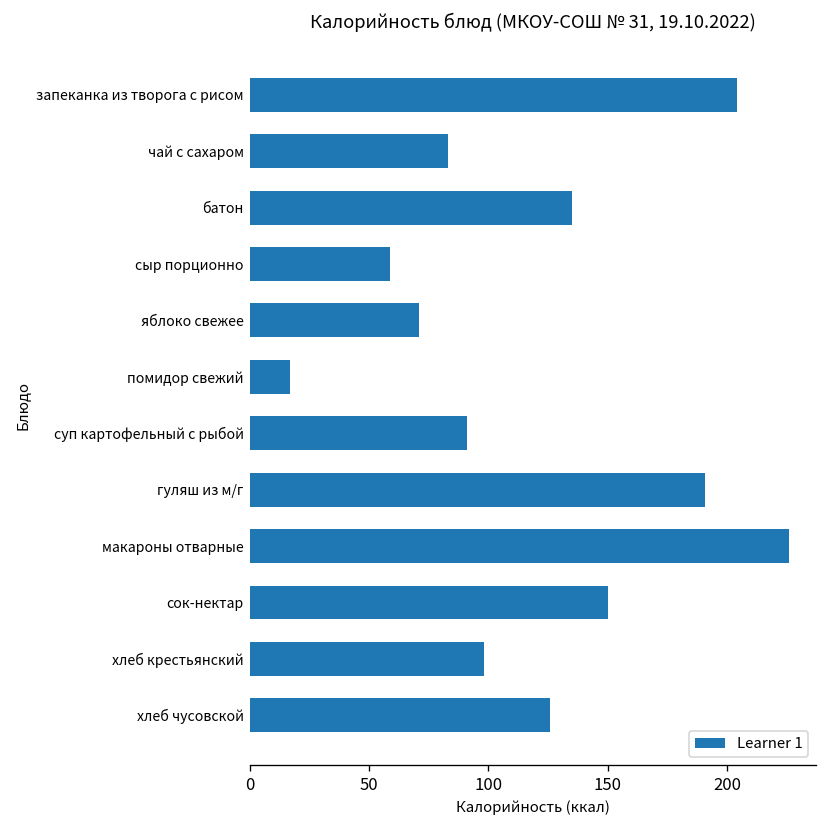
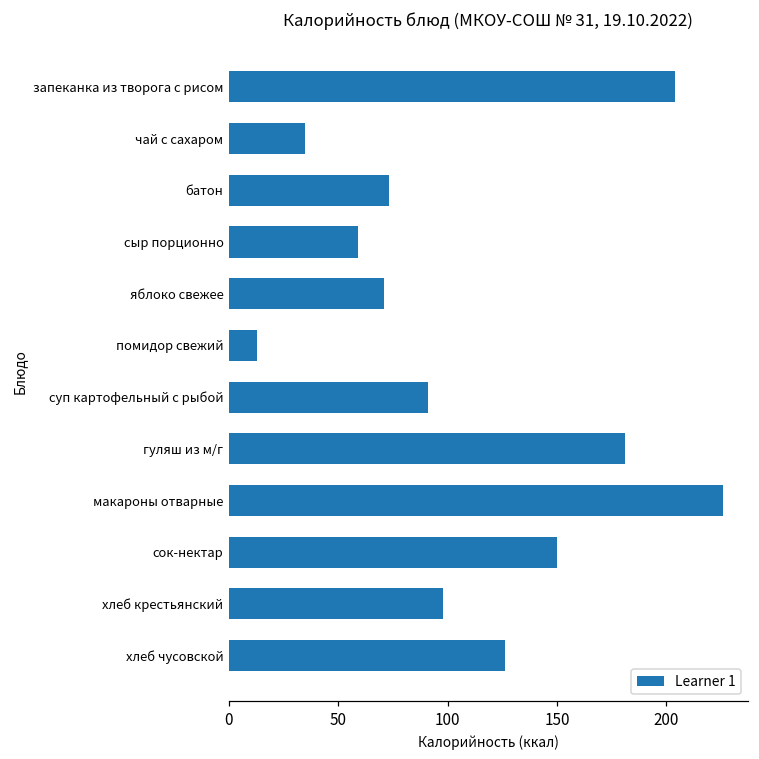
чай с сахаром: 83 -> 35
батон: 135 -> 73
помидор свежий: 17 -> 13
гуляш из м/г: 191 -> 181
